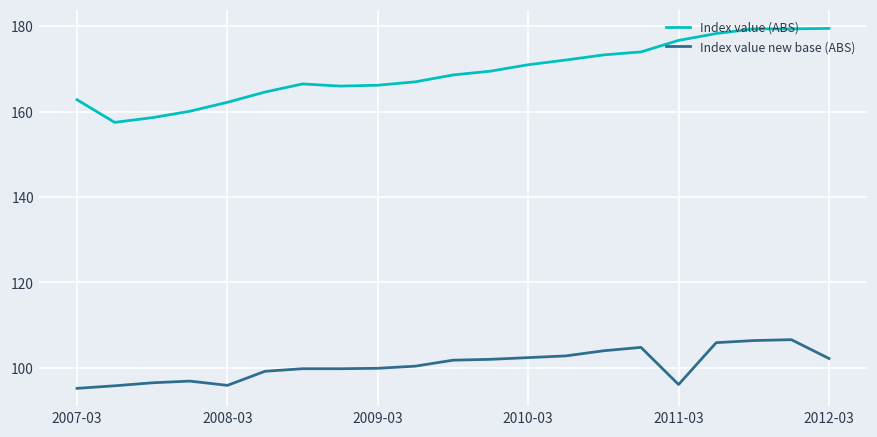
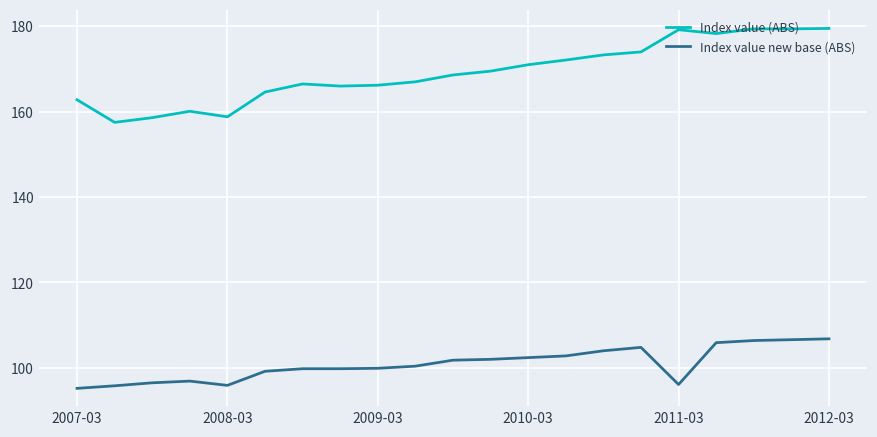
Index value (ABS), 2008-03: 162 -> 159
Index value (ABS), 2011-03: 177 -> 179
Index value new base (ABS), 2012-03: 102 -> 107
